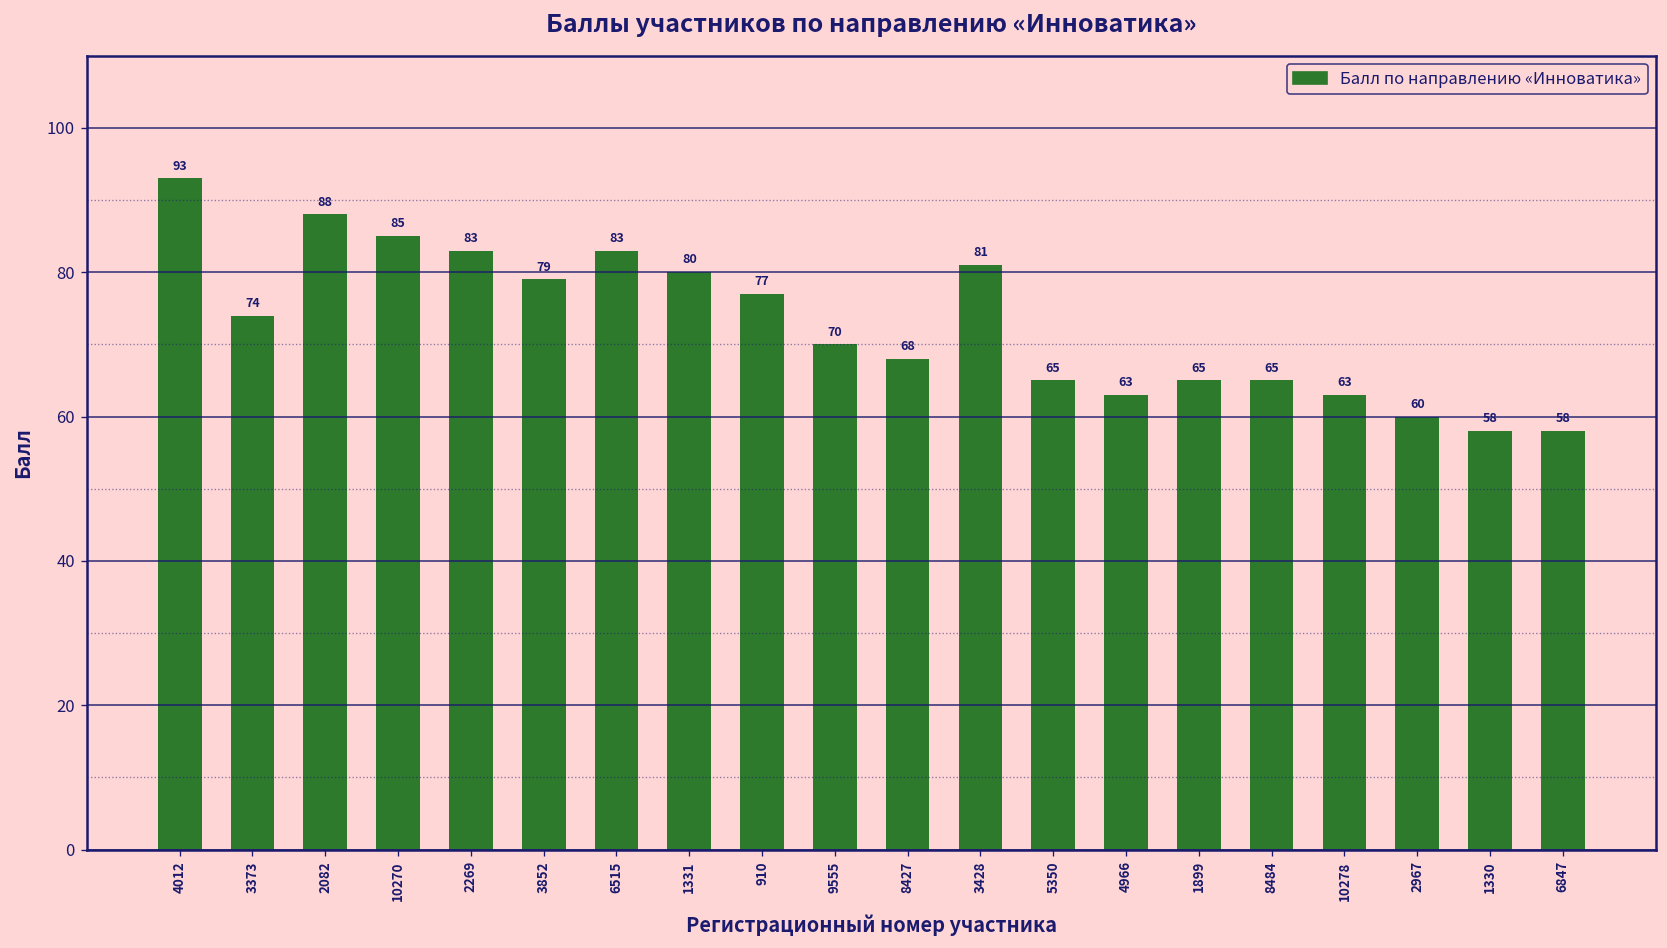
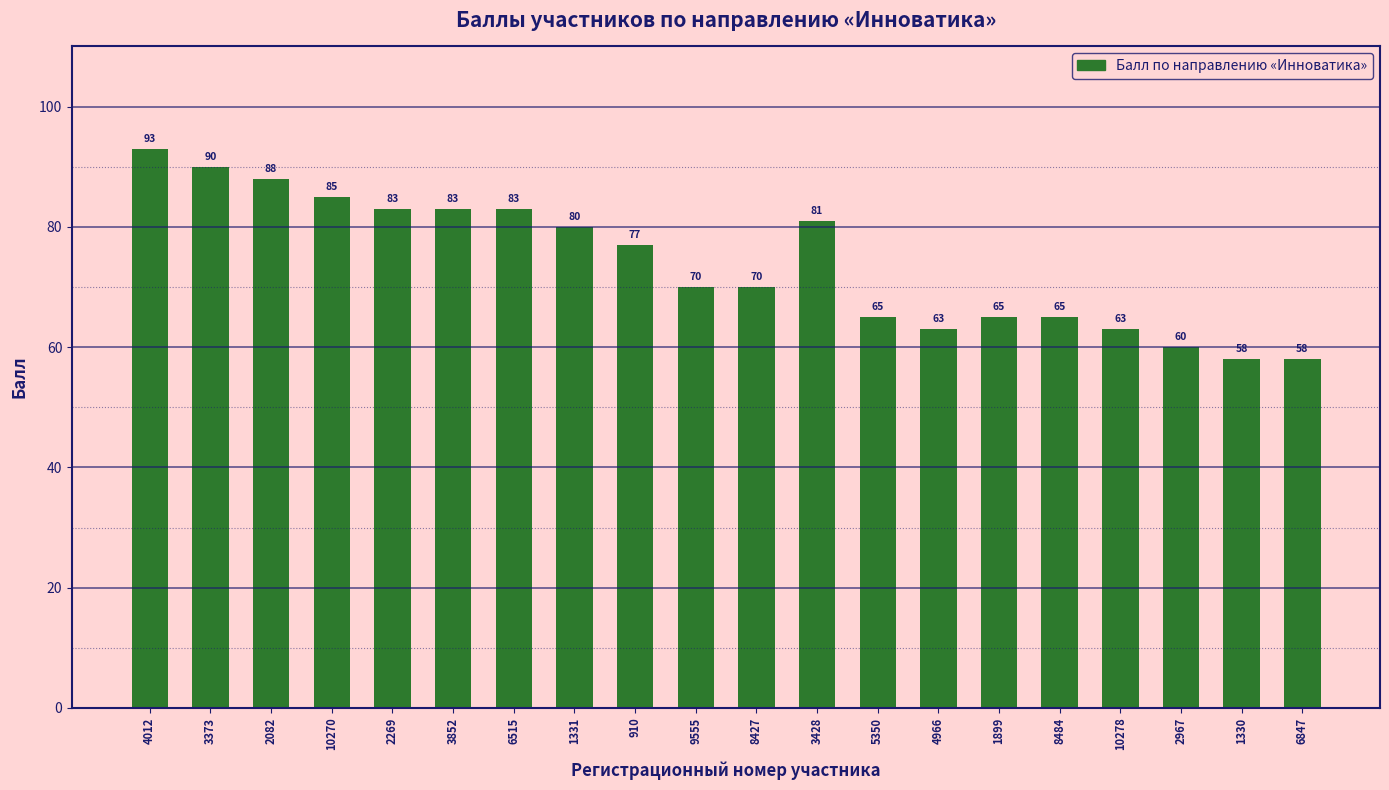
3373: 74 -> 90
3852: 79 -> 83
8427: 68 -> 70
